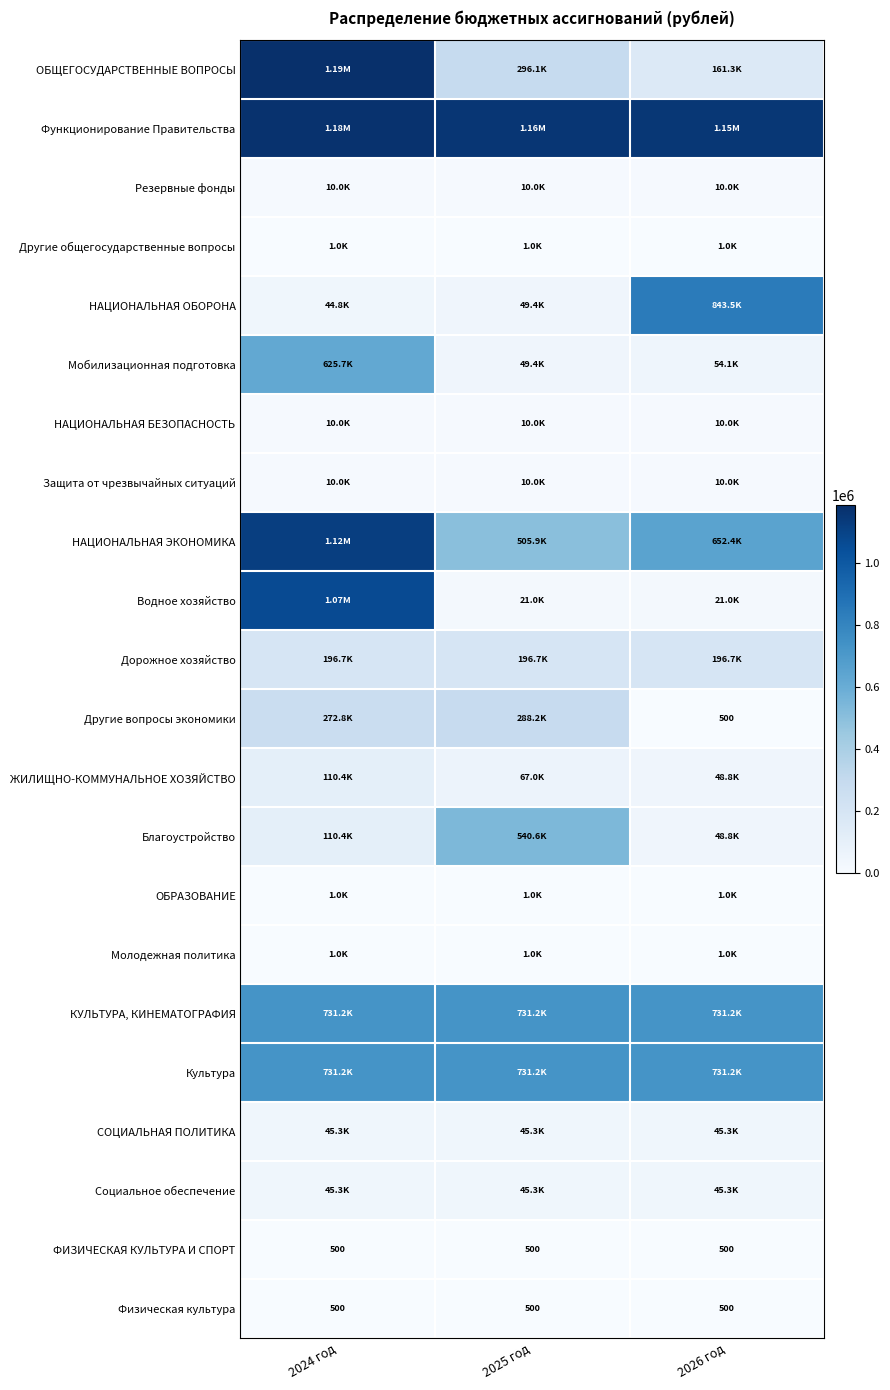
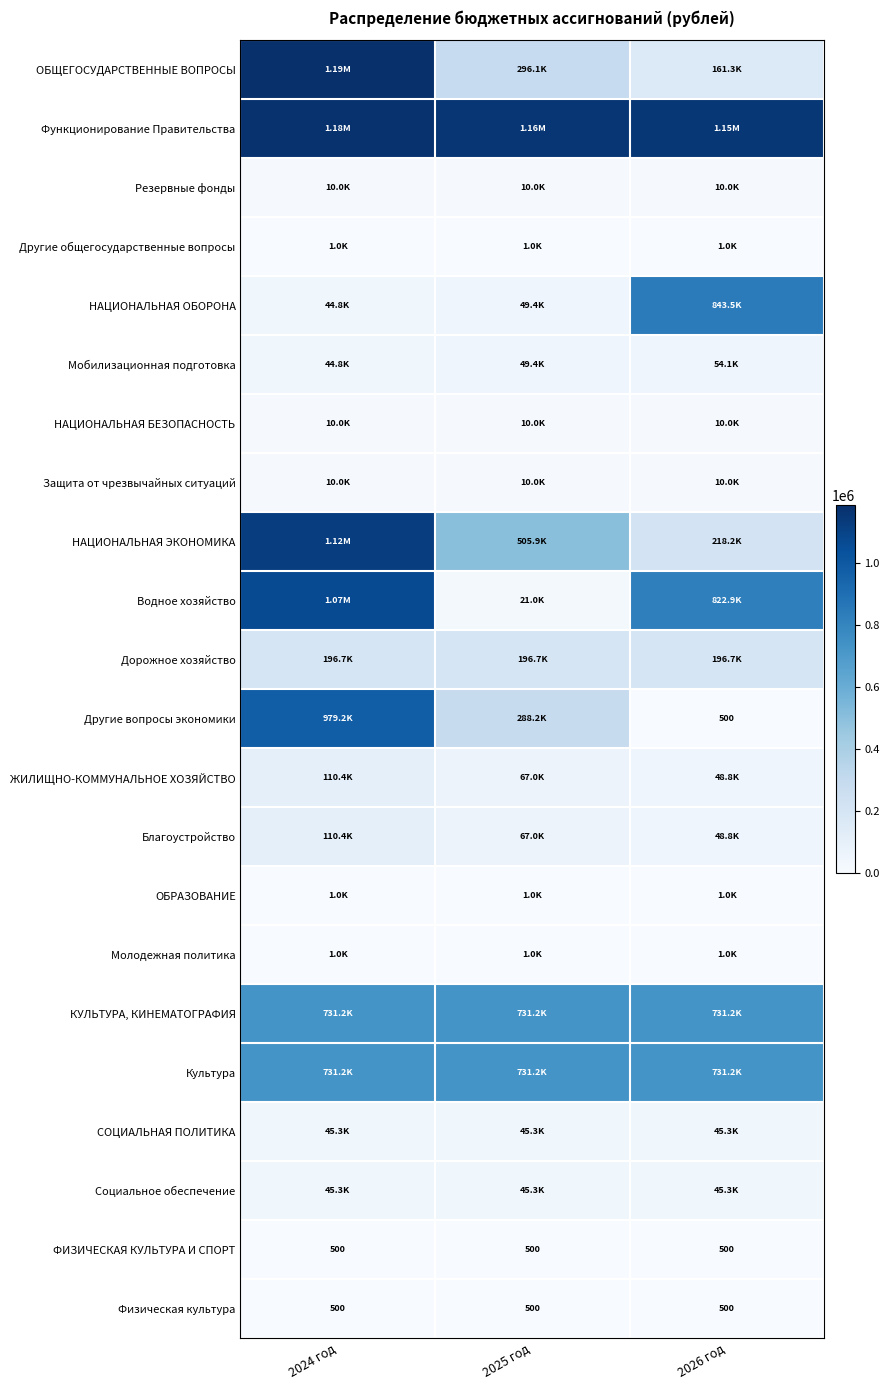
Мобилизационная подготовка, 2024 год: 625.7K -> 44.8K
НАЦИОНАЛЬНАЯ ЭКОНОМИКА, 2026 год: 652.4K -> 218.2K
Водное хозяйство, 2026 год: 21.0K -> 822.9K
Другие вопросы экономики, 2024 год: 272.8K -> 979.2K
Благоустройство, 2025 год: 540.6K -> 67.0K
